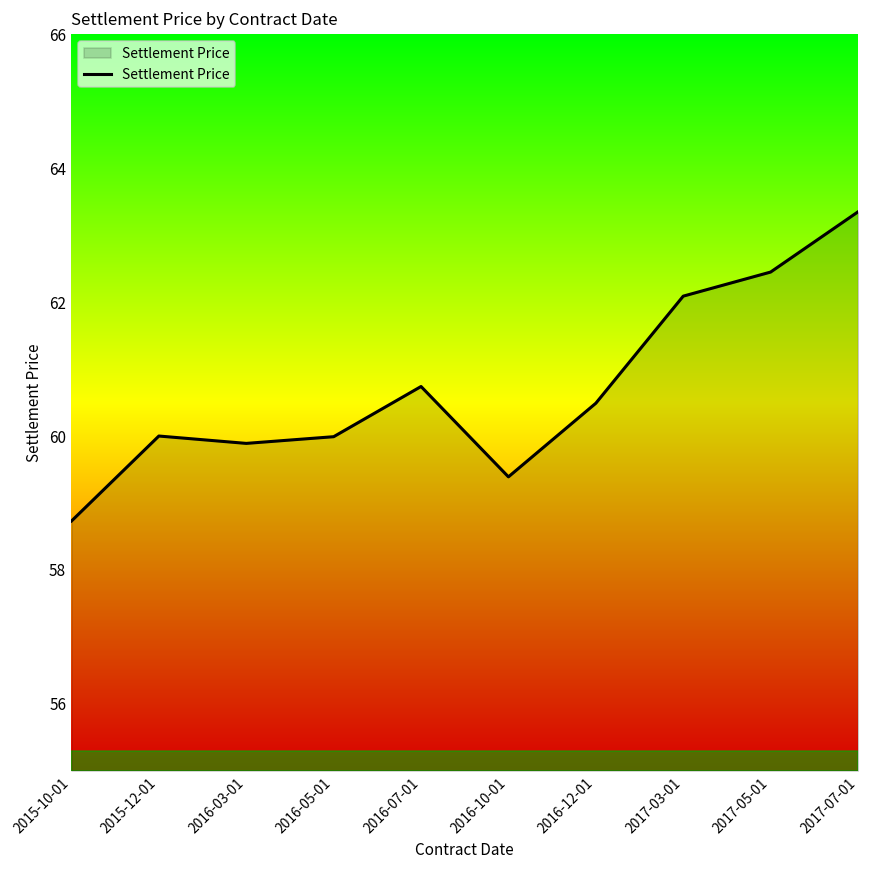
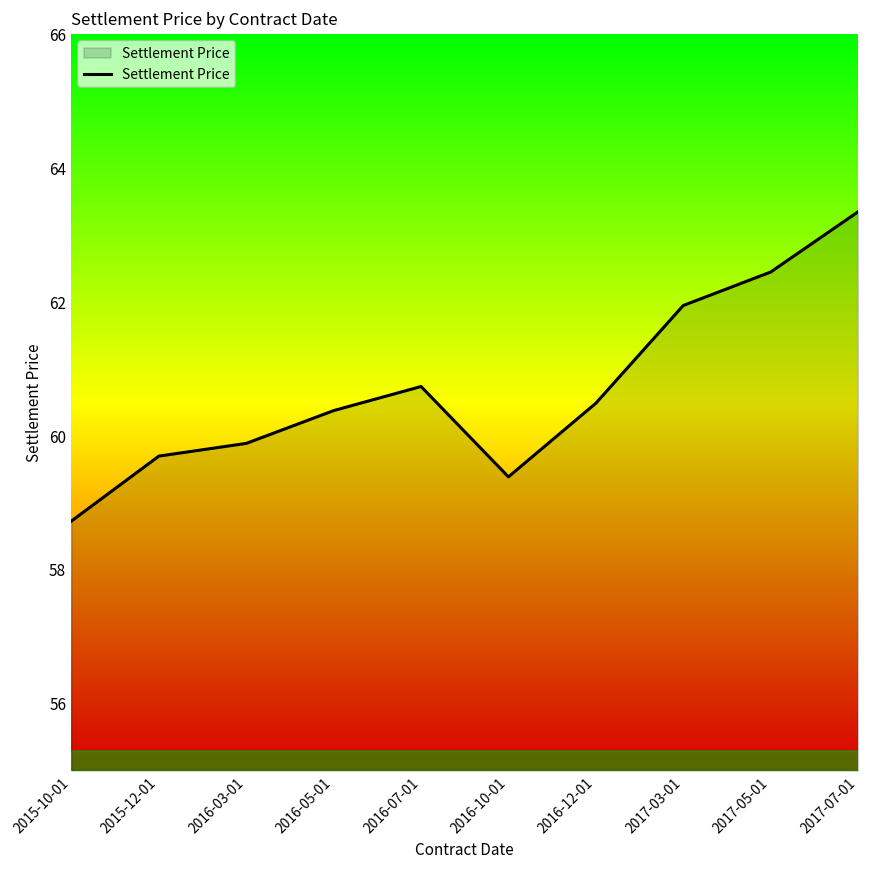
2015-12-01: 60.0 -> 59.7
2016-05-01: 60.0 -> 60.4
2017-03-01: 62.1 -> 62.0
